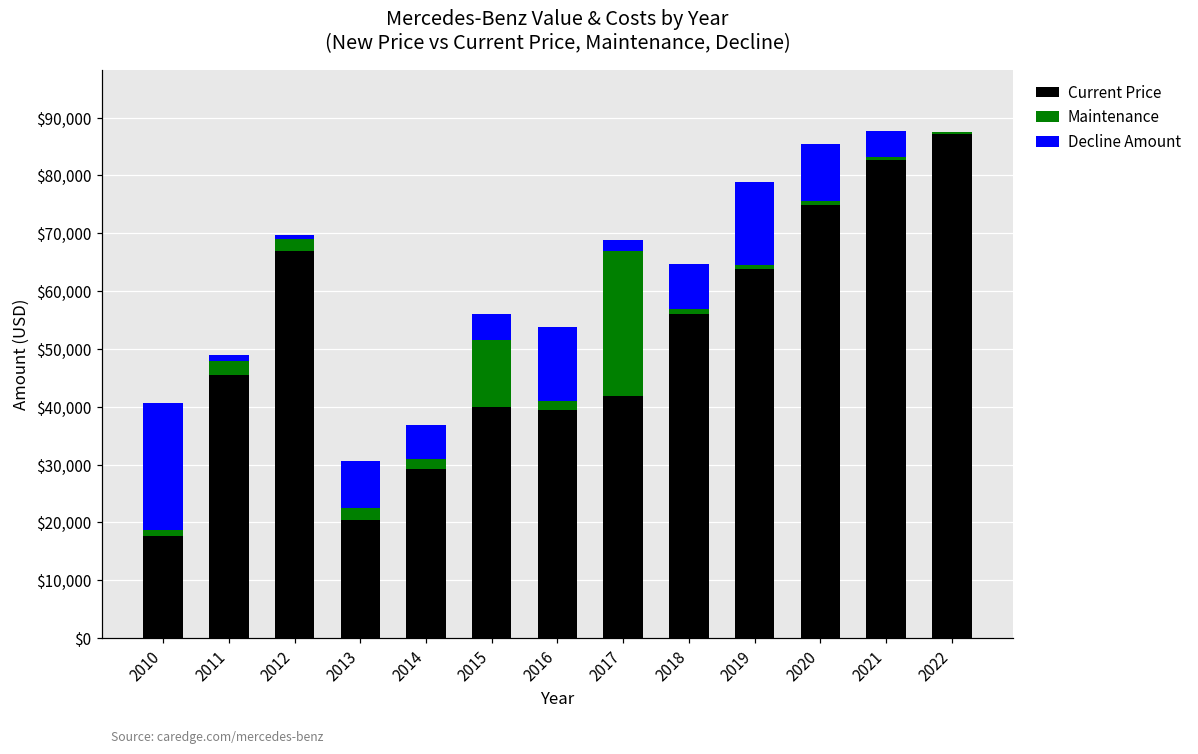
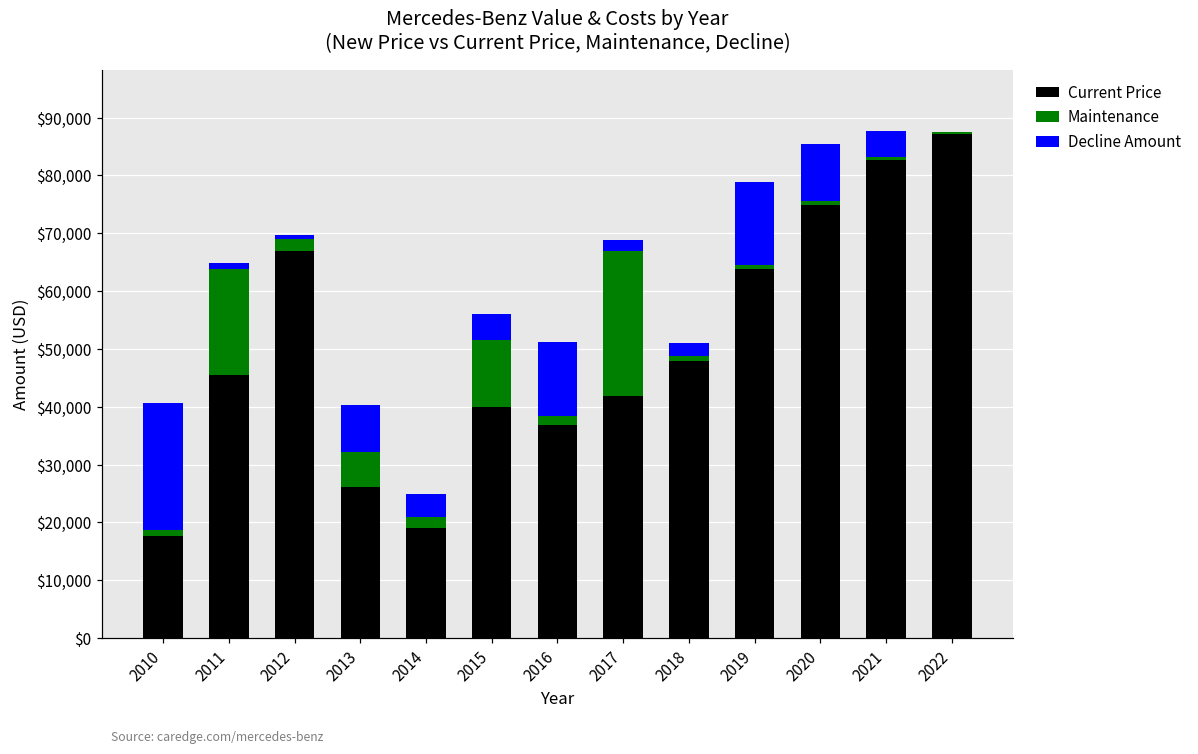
Maintenance, 2011: $2,000 -> $18,000
Current Price, 2013: $20,000 -> $26,000
Maintenance, 2013: $2,000 -> $6,000
Current Price, 2014: $29,000 -> $19,000
Decline Amount, 2014: $6,000 -> $4,000
Current Price, 2016: $39,000 -> $37,000
Current Price, 2018: $56,000 -> $48,000
Decline Amount, 2018: $8,000 -> $2,000
